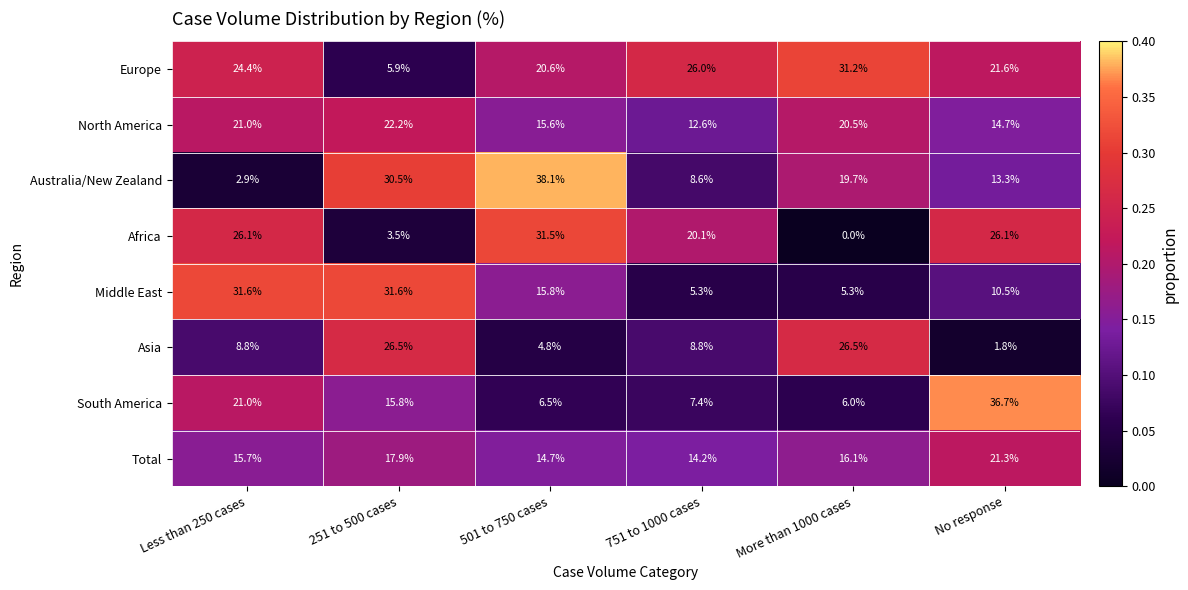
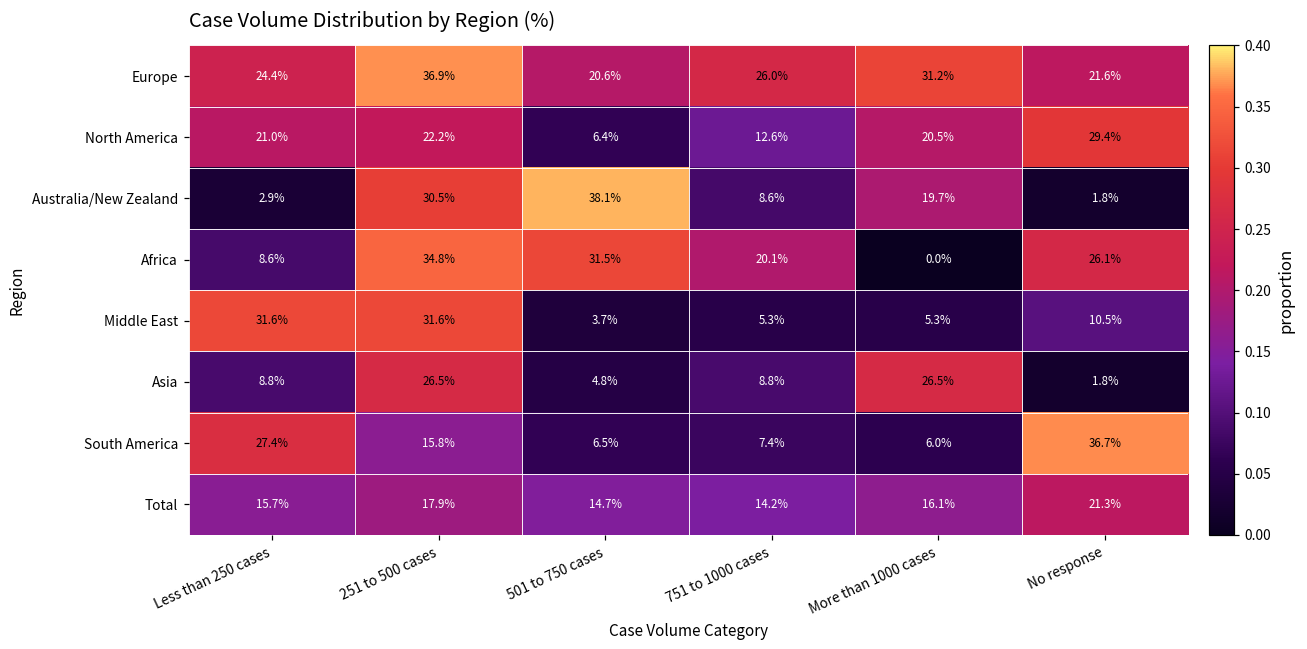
Europe, 251 to 500 cases: 5.9% -> 36.9%
North America, 501 to 750 cases: 15.6% -> 6.4%
North America, No response: 14.7% -> 29.4%
Australia/New Zealand, No response: 13.3% -> 1.8%
Africa, Less than 250 cases: 26.1% -> 8.6%
Africa, 251 to 500 cases: 3.5% -> 34.8%
Middle East, 501 to 750 cases: 15.8% -> 3.7%
South America, Less than 250 cases: 21.0% -> 27.4%
